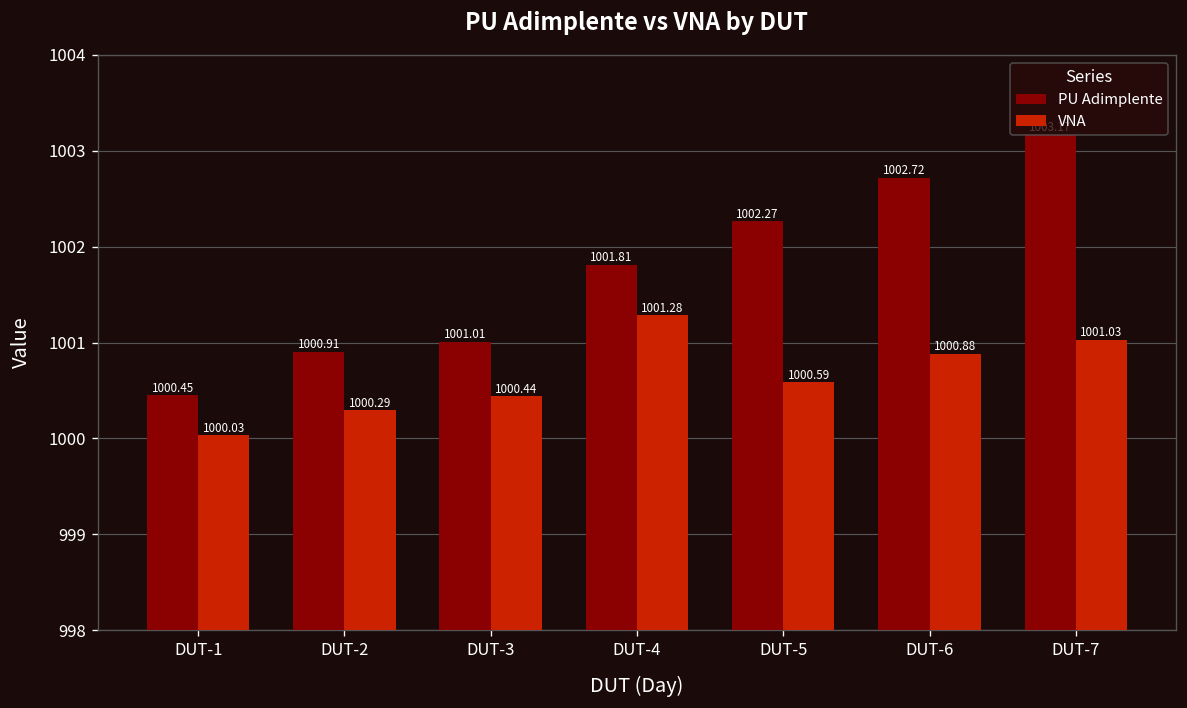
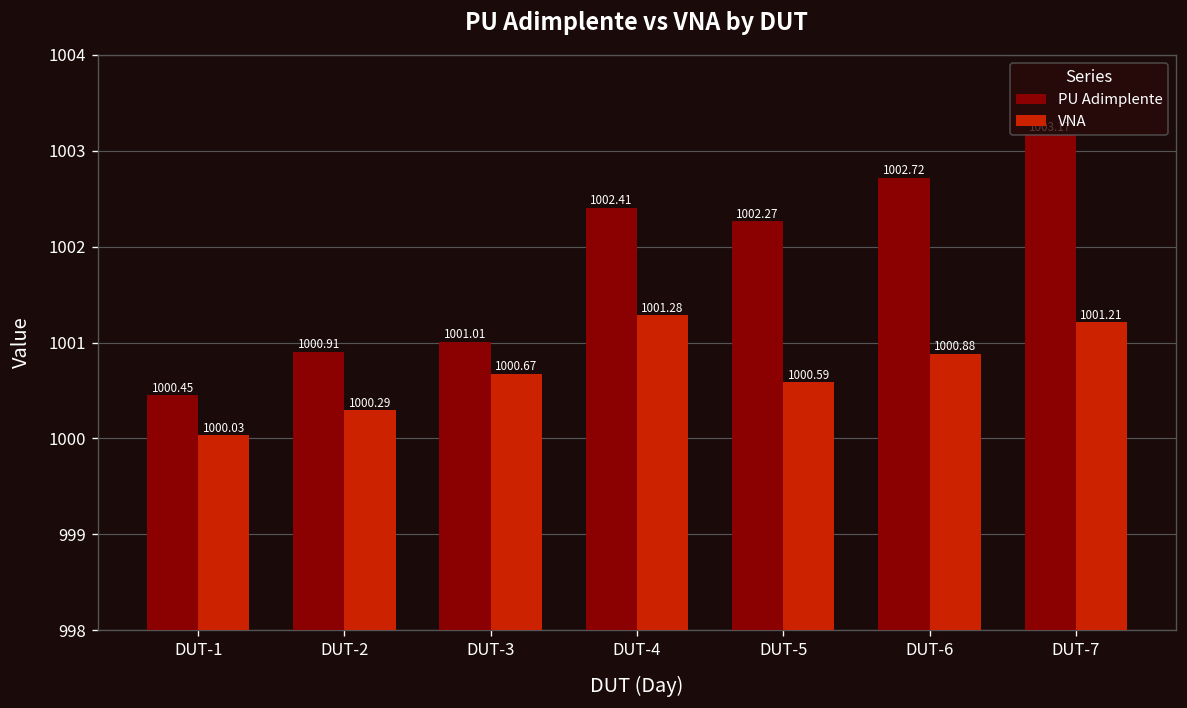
VNA, DUT-3: 1000.44 -> 1000.67
PU Adimplente, DUT-4: 1001.81 -> 1002.41
VNA, DUT-7: 1001.03 -> 1001.21
